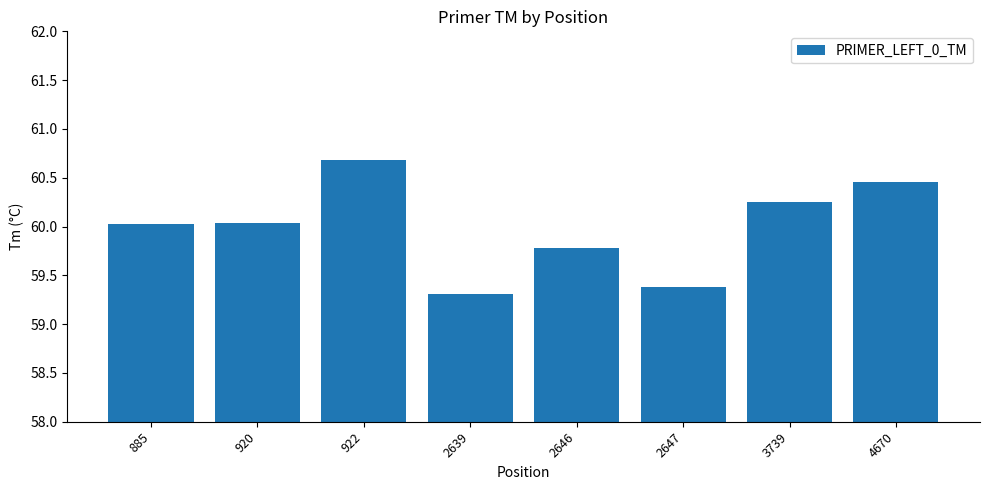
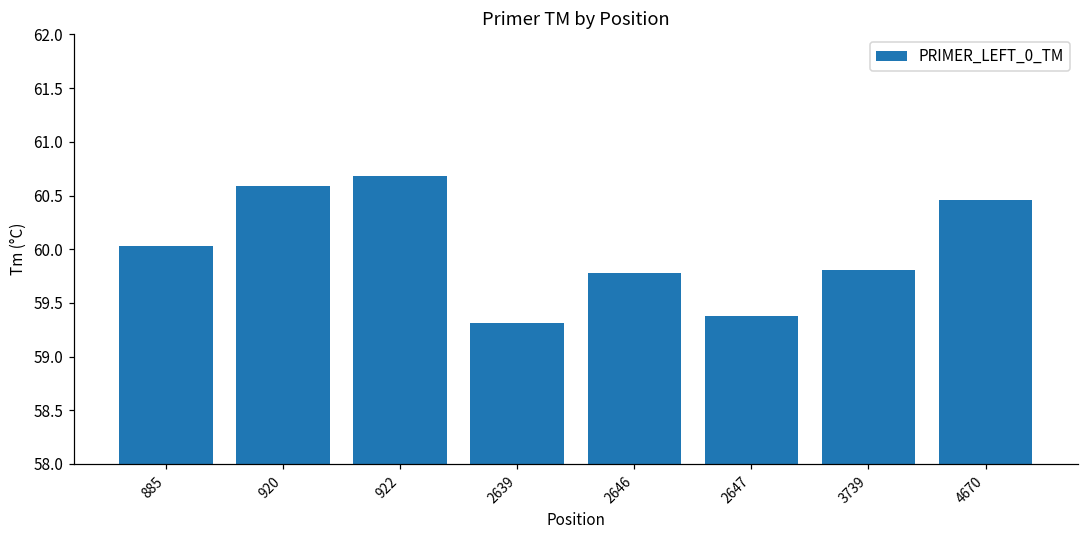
920: 60.0 -> 60.6
3739: 60.3 -> 59.8
